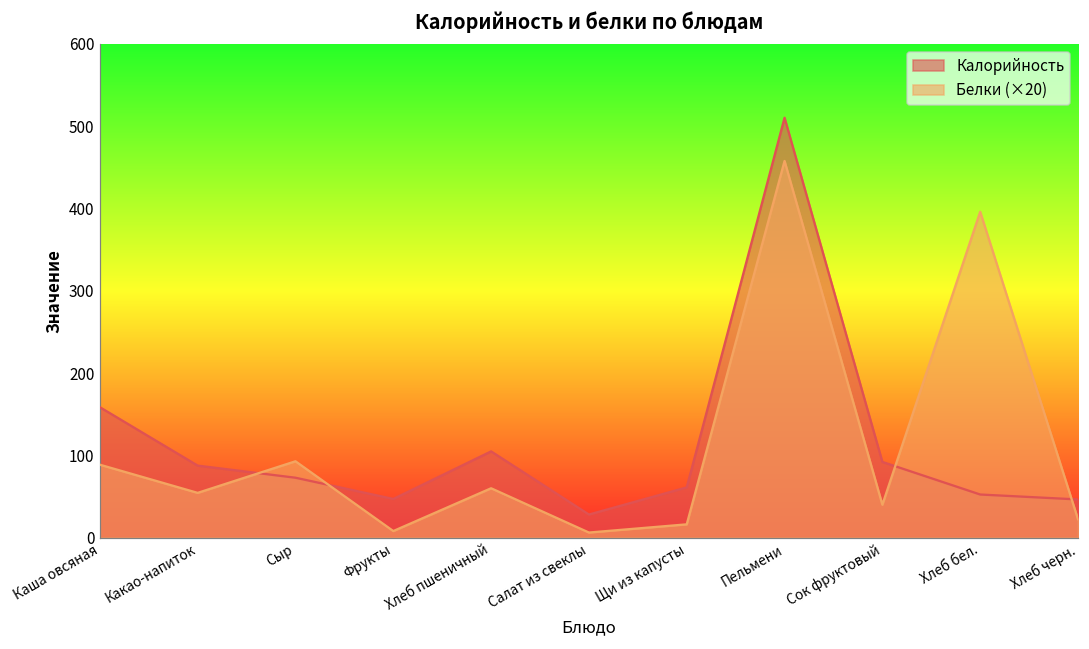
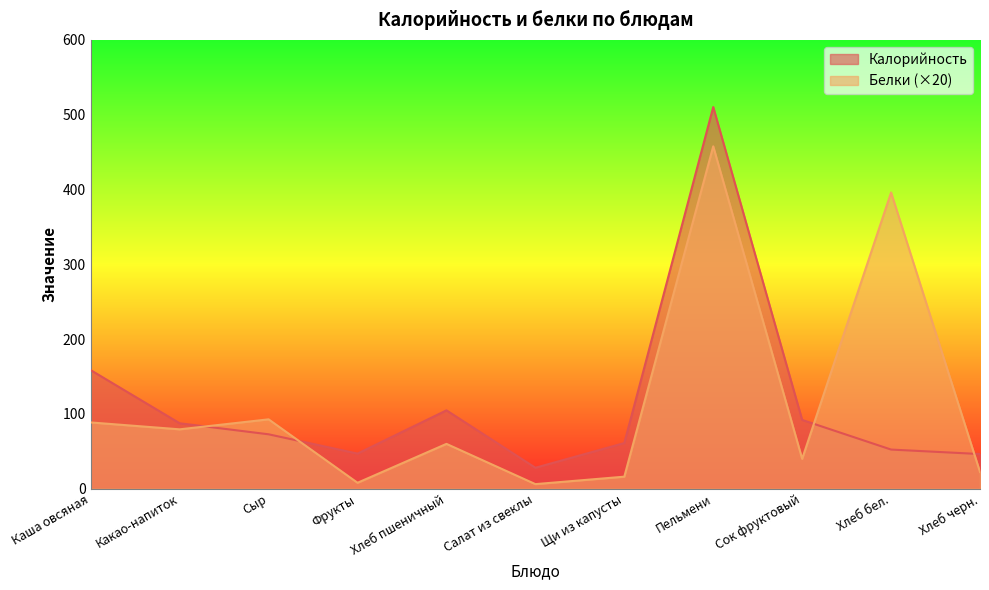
Белки (×20), Какао-напиток: 50 -> 80
